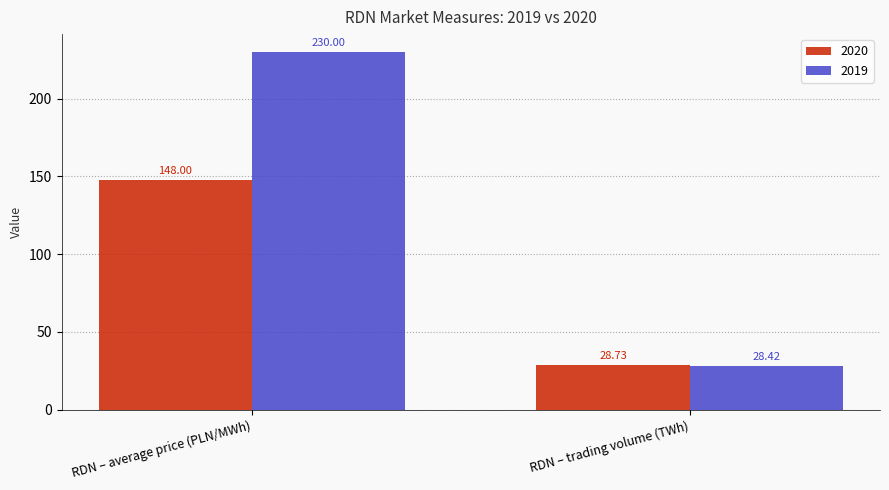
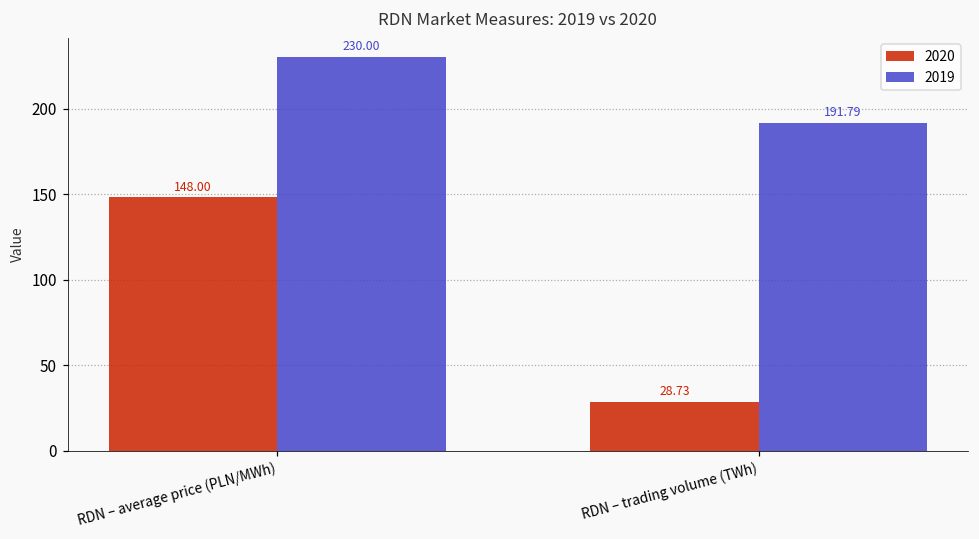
2019, RDN – trading volume (TWh): 28.42 -> 191.79
